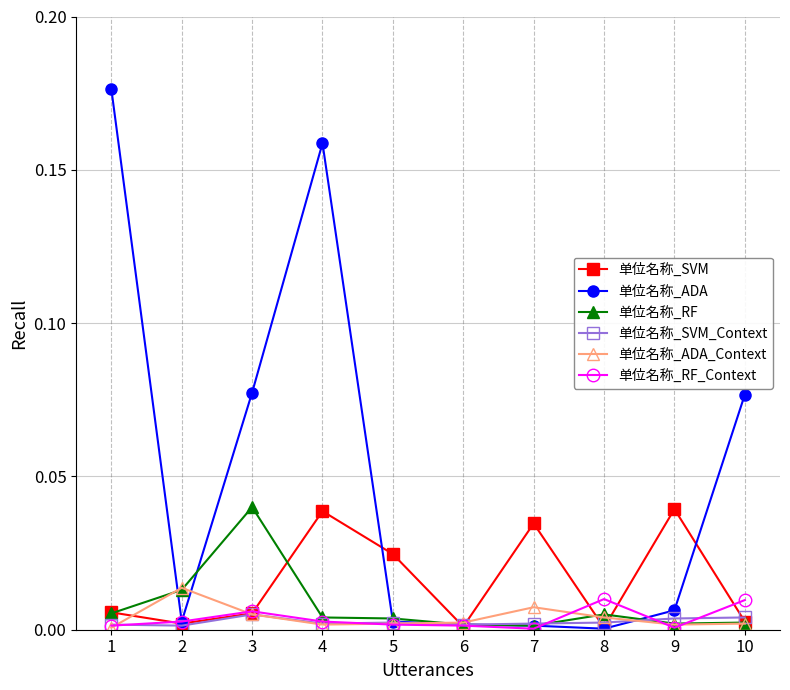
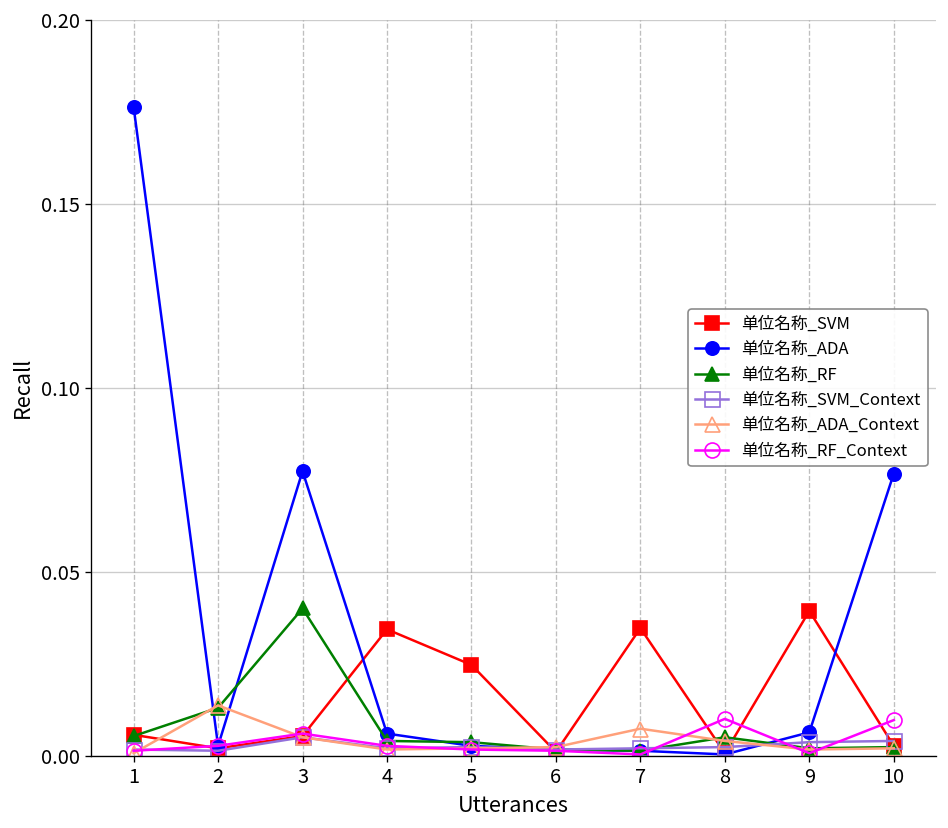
单位名称_SVM, 4: 0.039 -> 0.034
单位名称_ADA, 4: 0.159 -> 0.006
